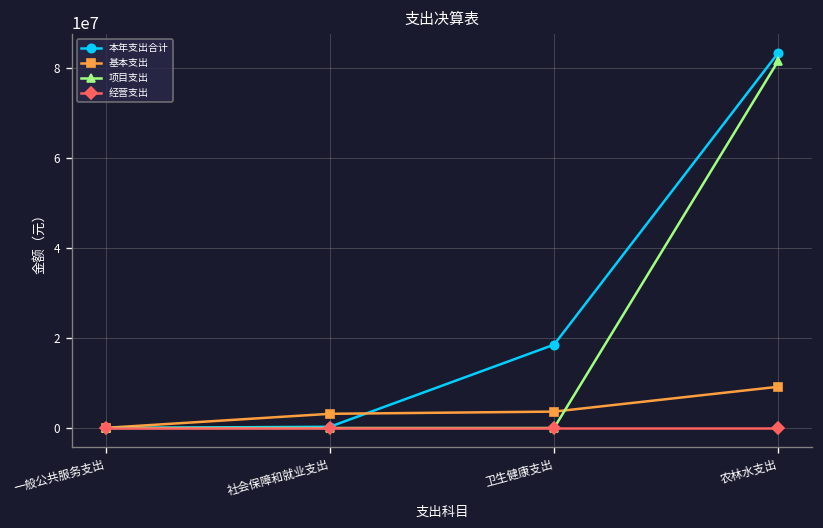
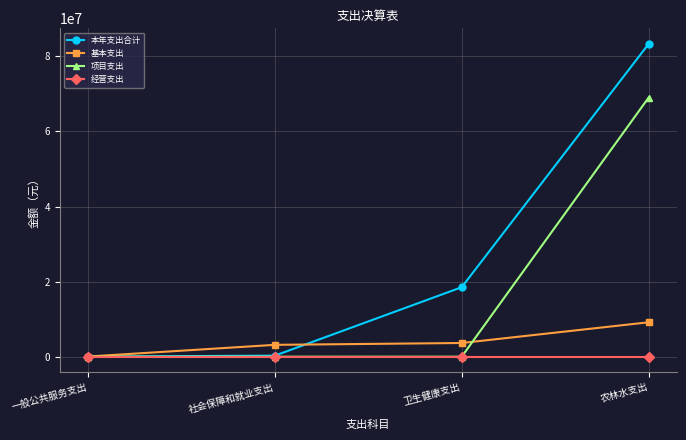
项目支出, 农林水支出: 82000000 -> 69000000
